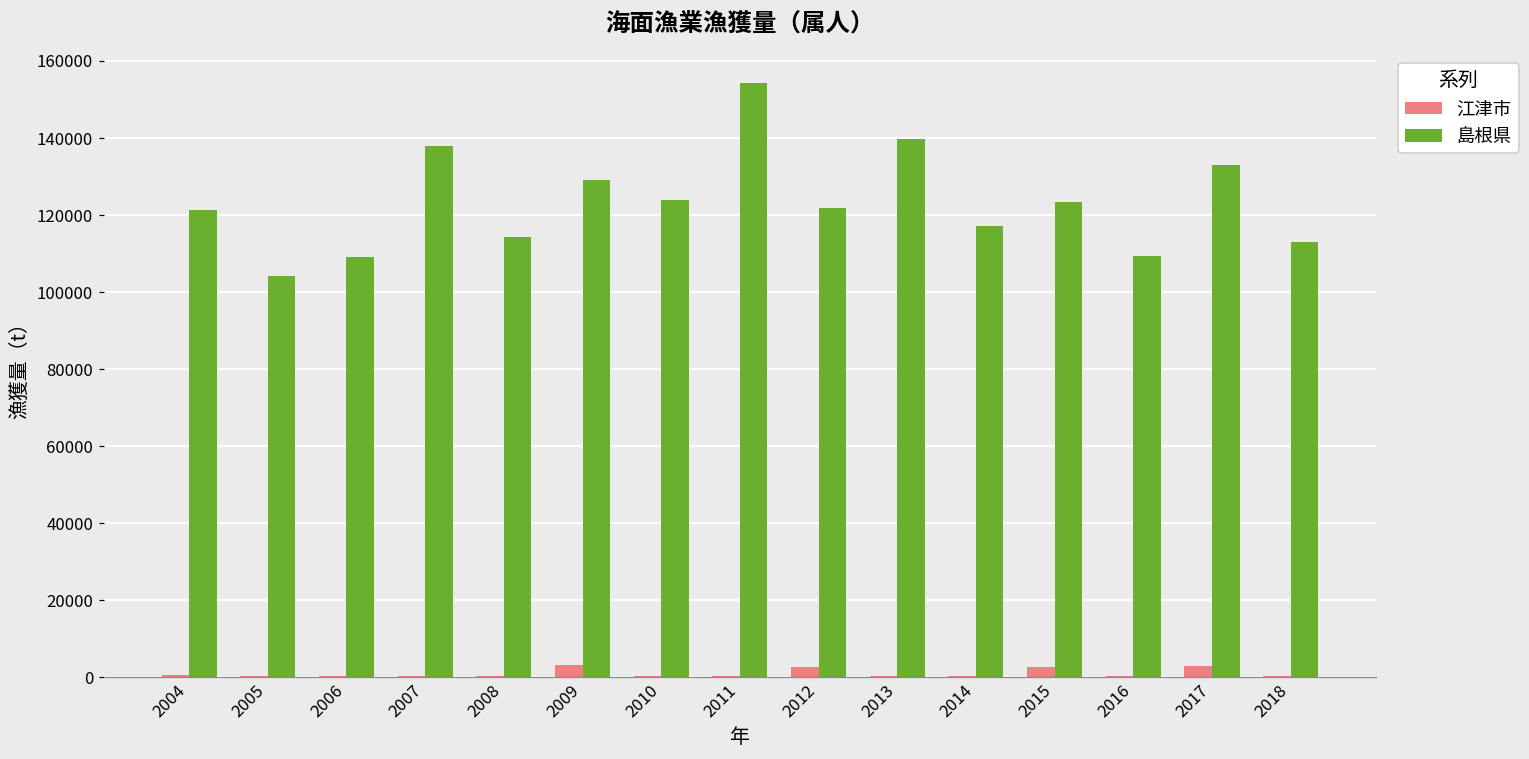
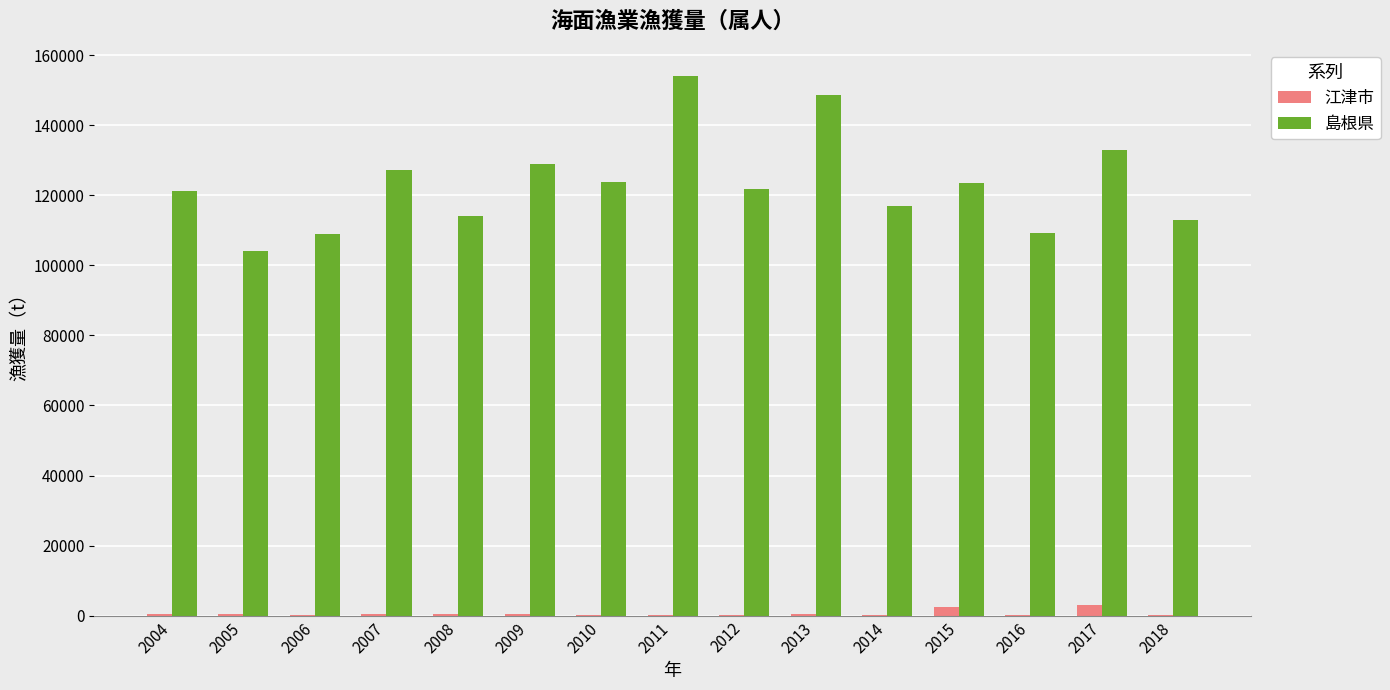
島根県, 2007: 138000 -> 127000
江津市, 2009: 3000 -> 0
江津市, 2012: 3000 -> 0
島根県, 2013: 140000 -> 149000
